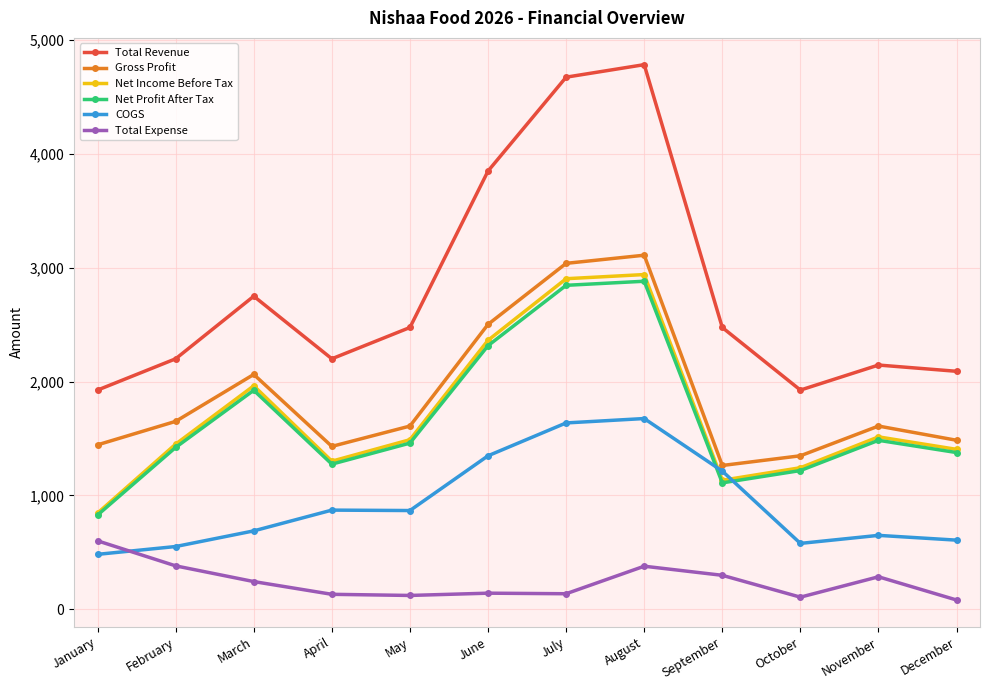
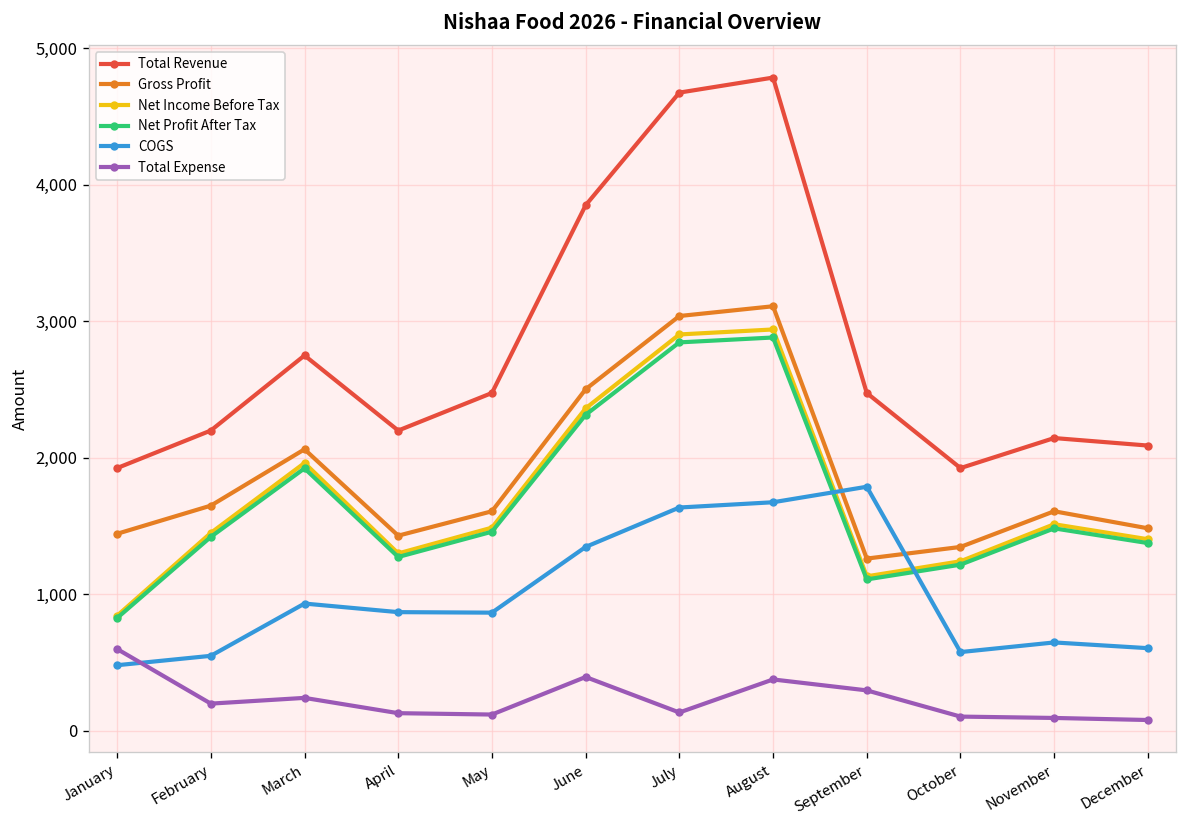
Total Expense, February: 380 -> 200
COGS, March: 690 -> 930
Total Expense, June: 140 -> 400
COGS, September: 1,210 -> 1,790
Total Expense, November: 280 -> 100
